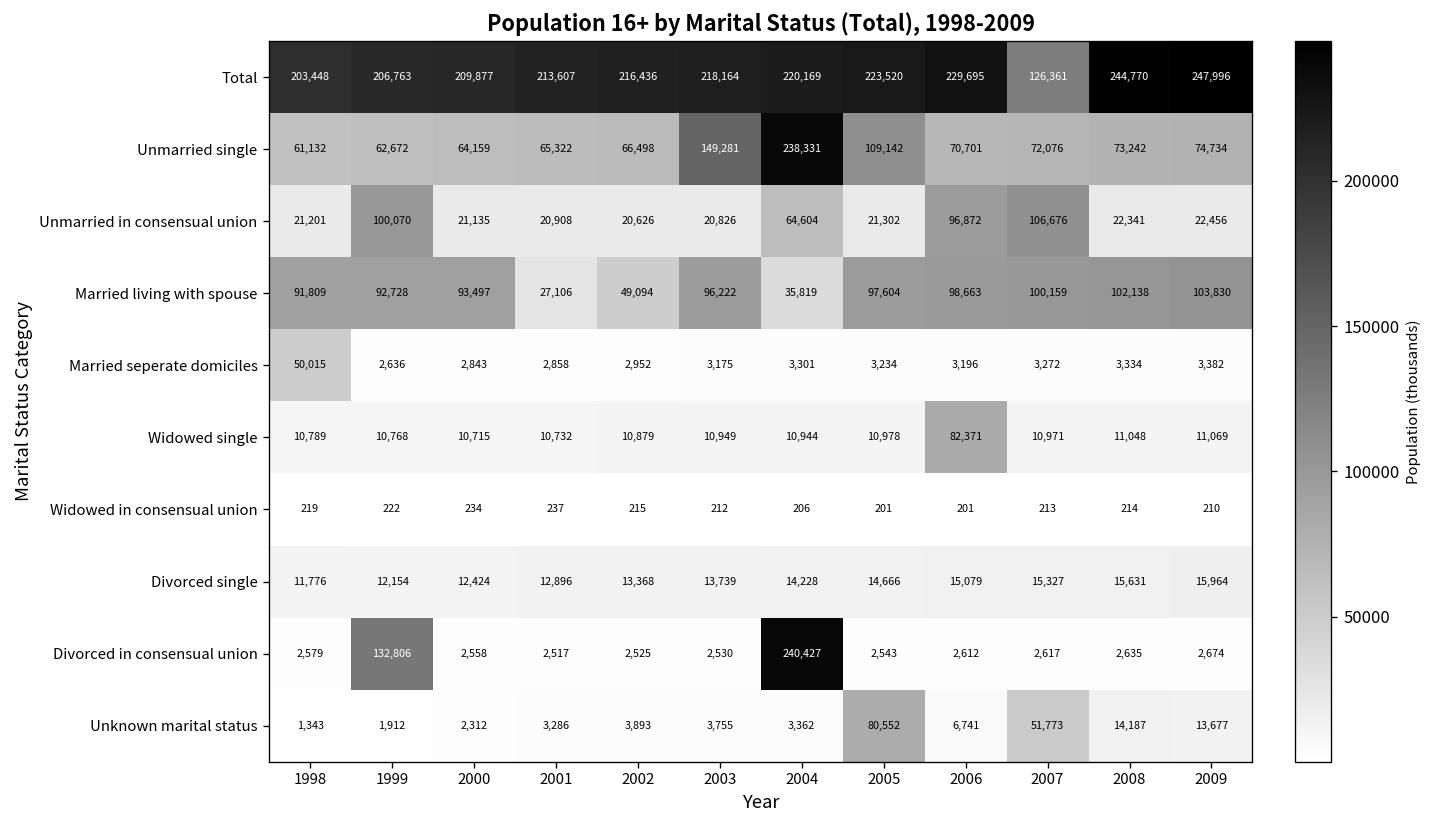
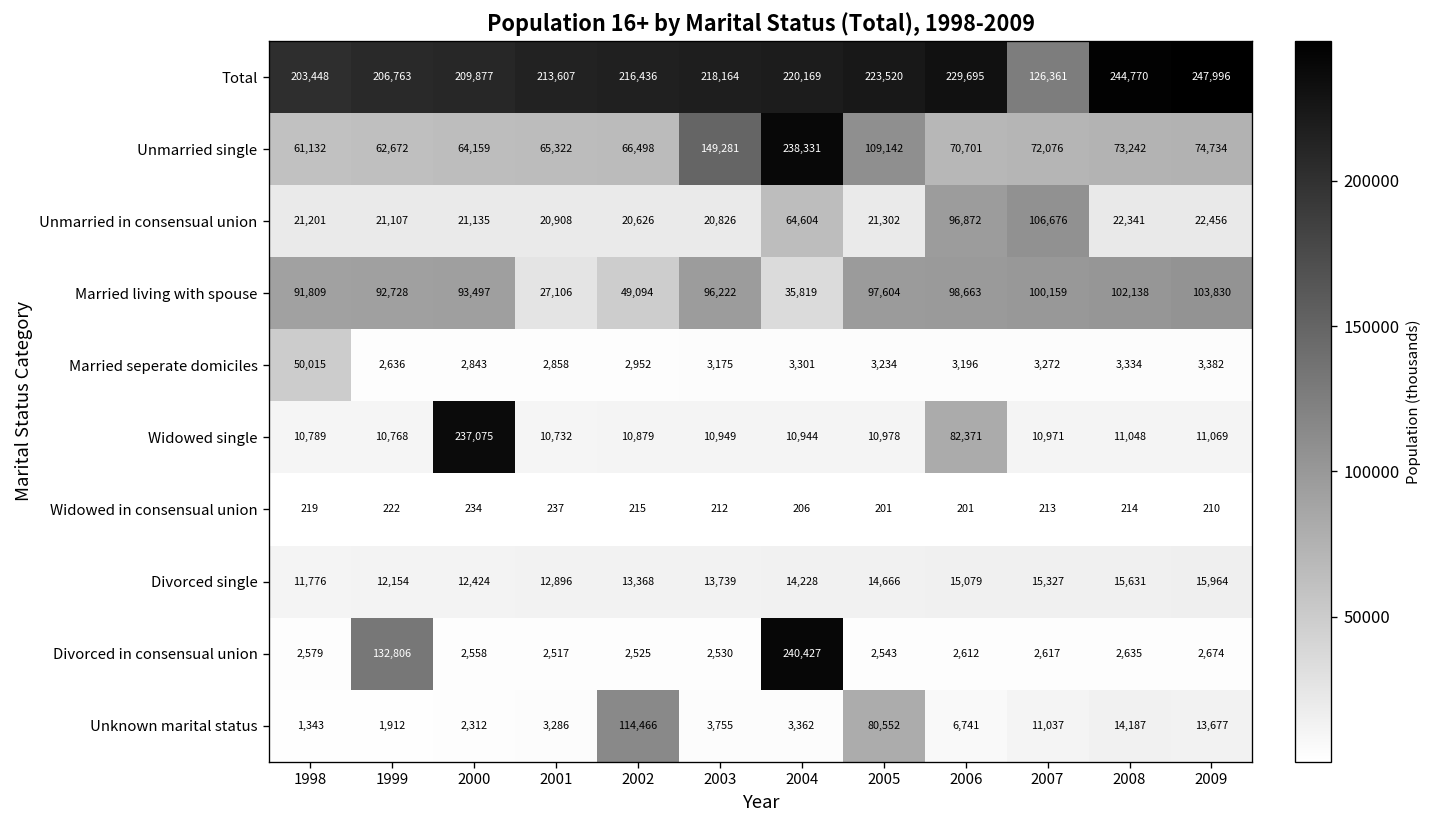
Unmarried in consensual union, 1999: 100,070 -> 21,107
Widowed single, 2000: 10,715 -> 237,075
Unknown marital status, 2002: 3,893 -> 114,466
Unknown marital status, 2007: 51,773 -> 11,037
